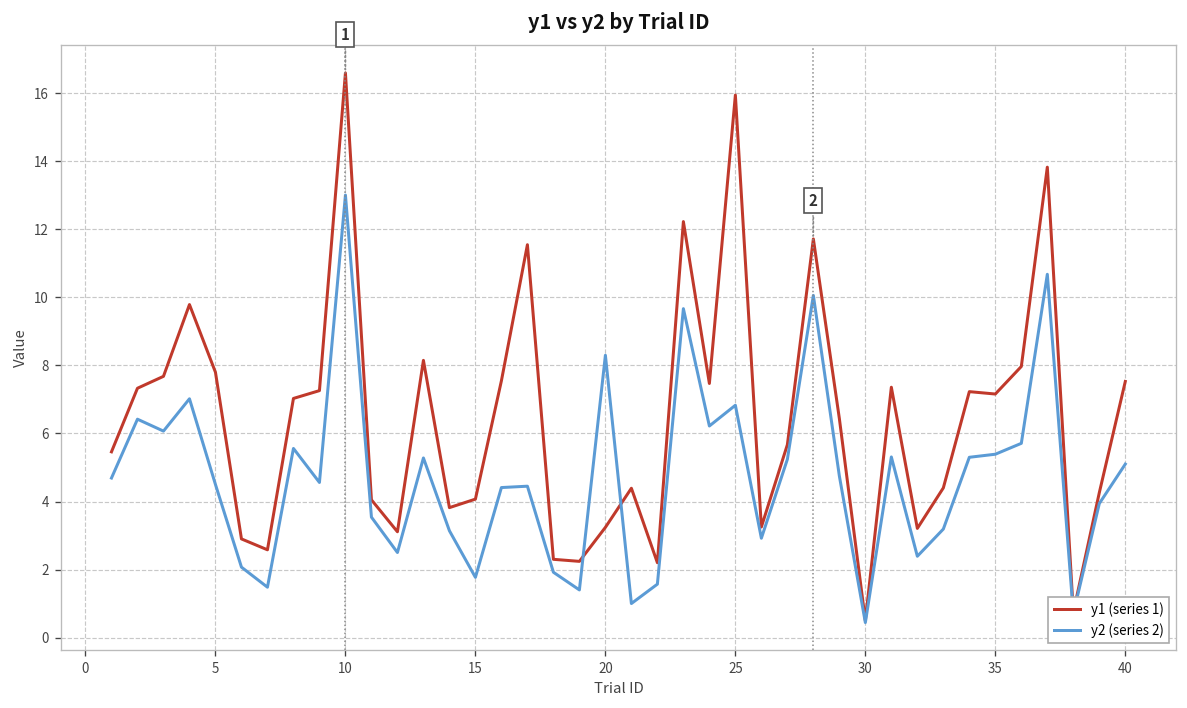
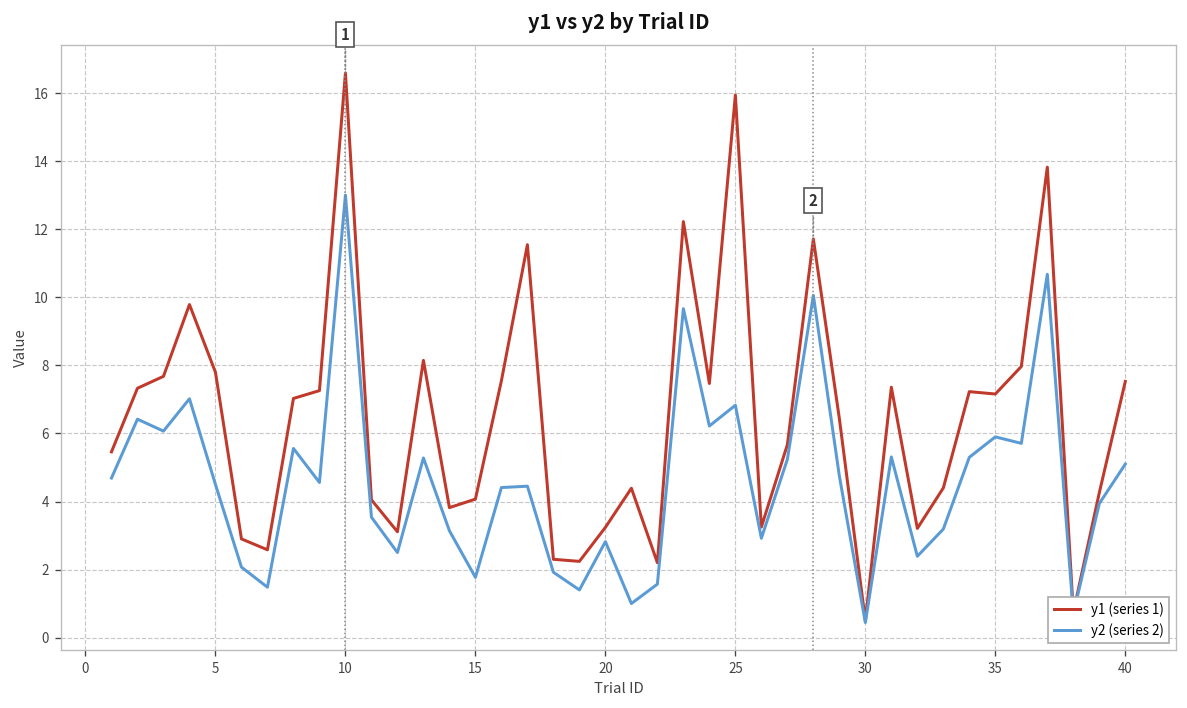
y2 (series 2), 20: 8.3 -> 2.8
y2 (series 2), 35: 5.4 -> 5.9
